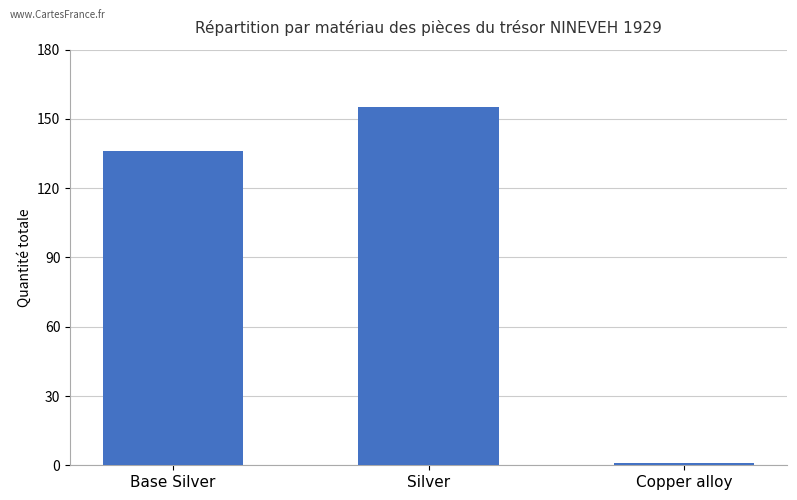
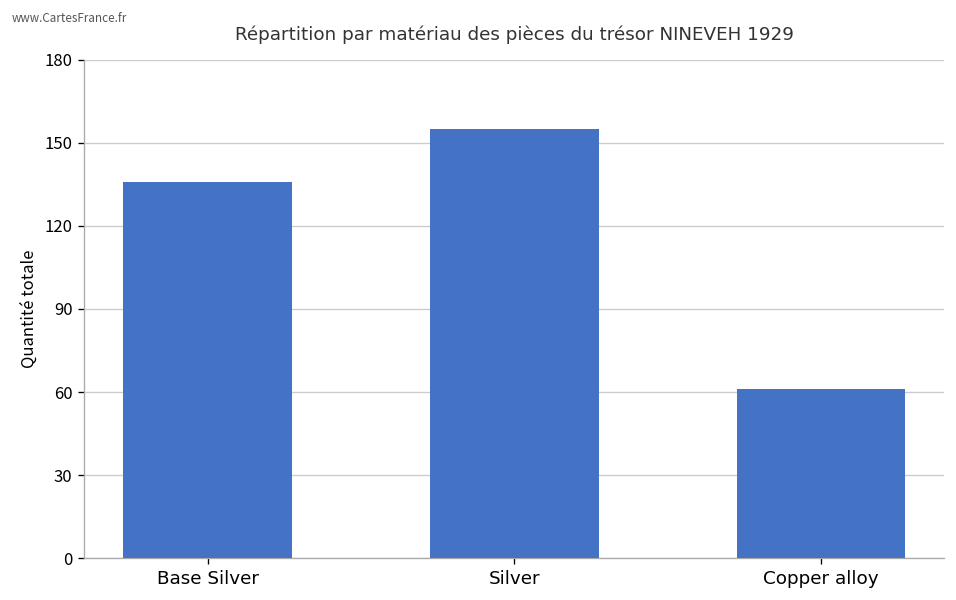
Copper alloy: 1 -> 61
